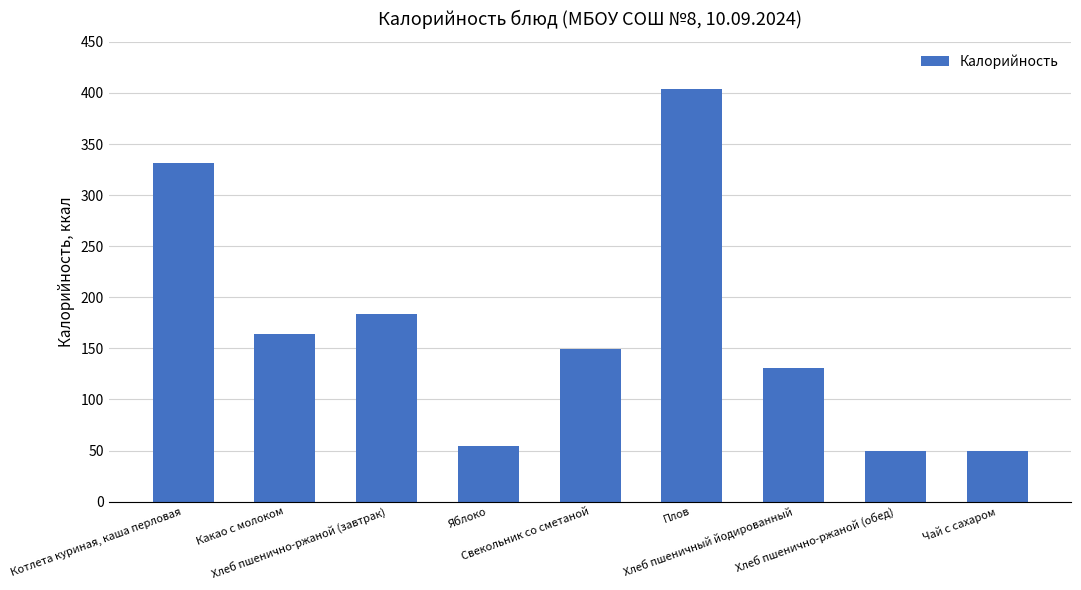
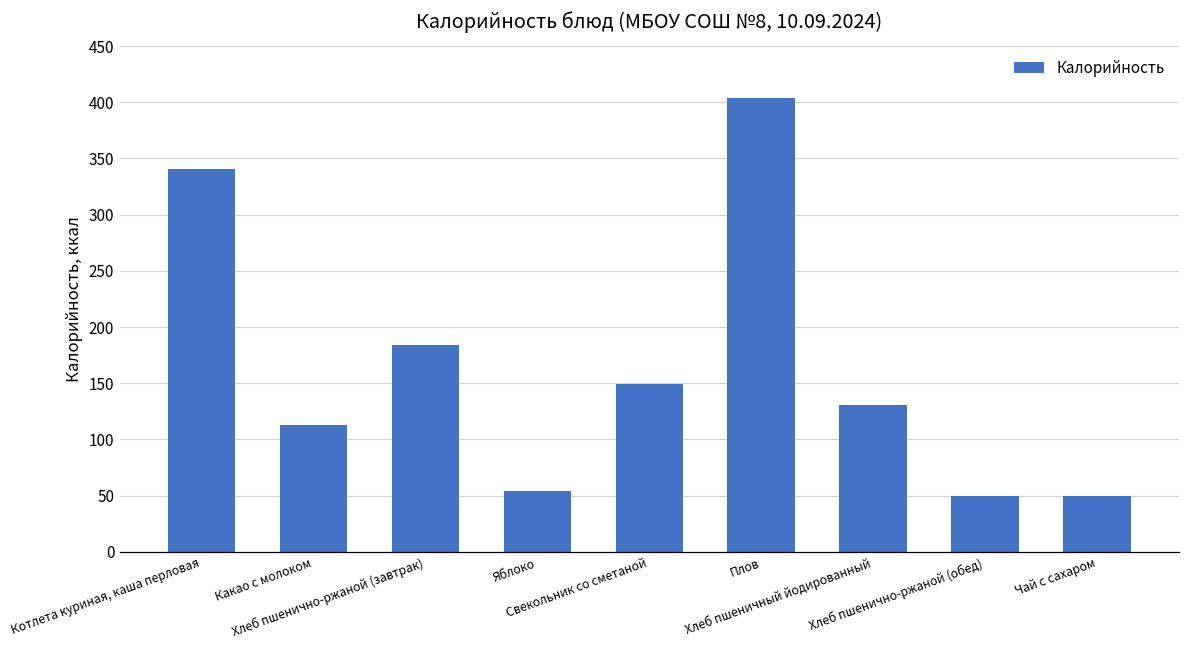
Котлета куриная, каша перловая: 331 -> 341
Какао с молоком: 164 -> 113
